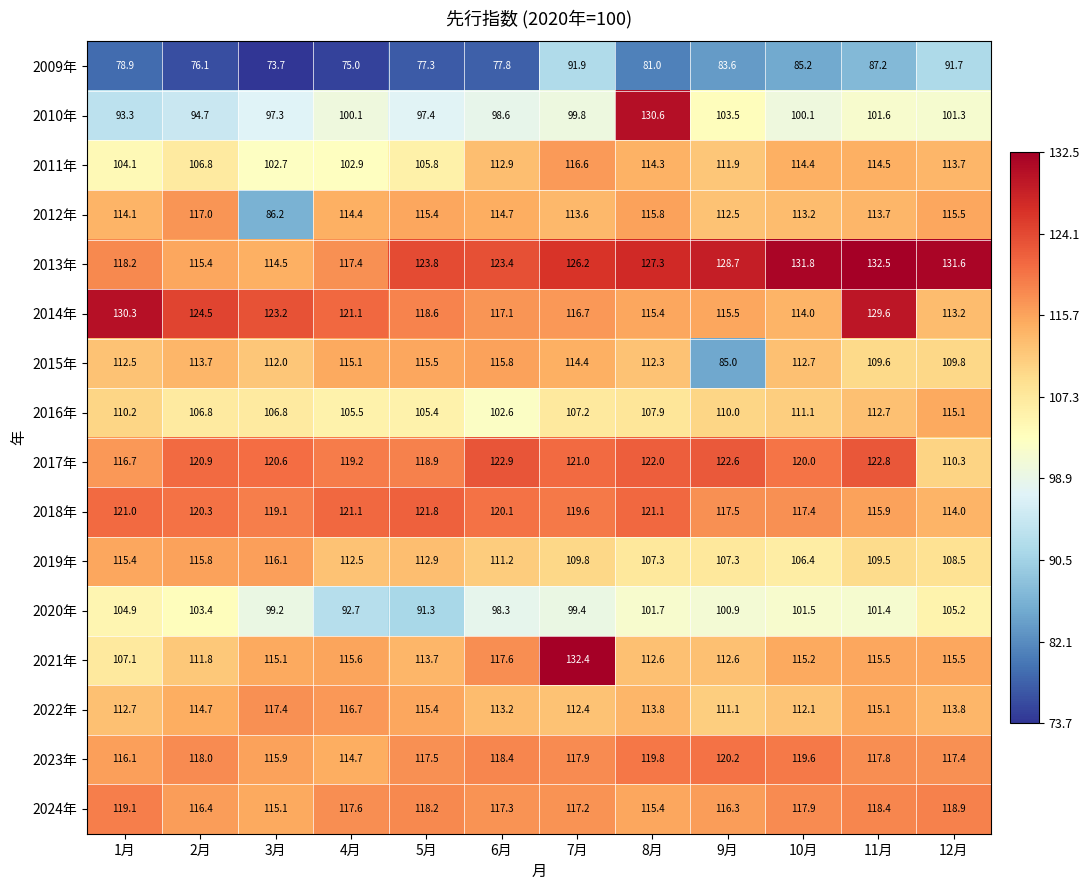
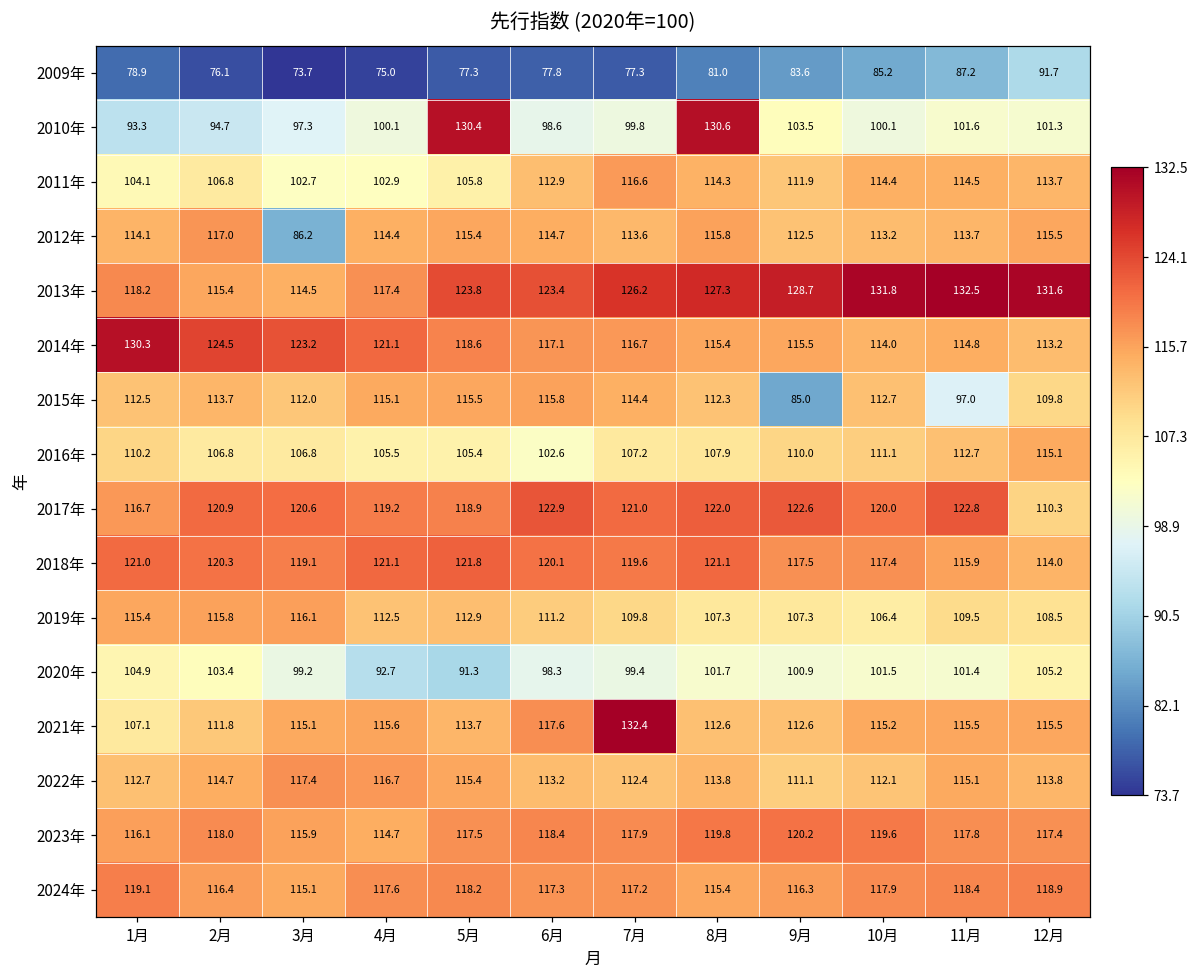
2009年, 7月: 91.9 -> 77.3
2010年, 5月: 97.4 -> 130.4
2014年, 11月: 129.6 -> 114.8
2015年, 11月: 109.6 -> 97.0
